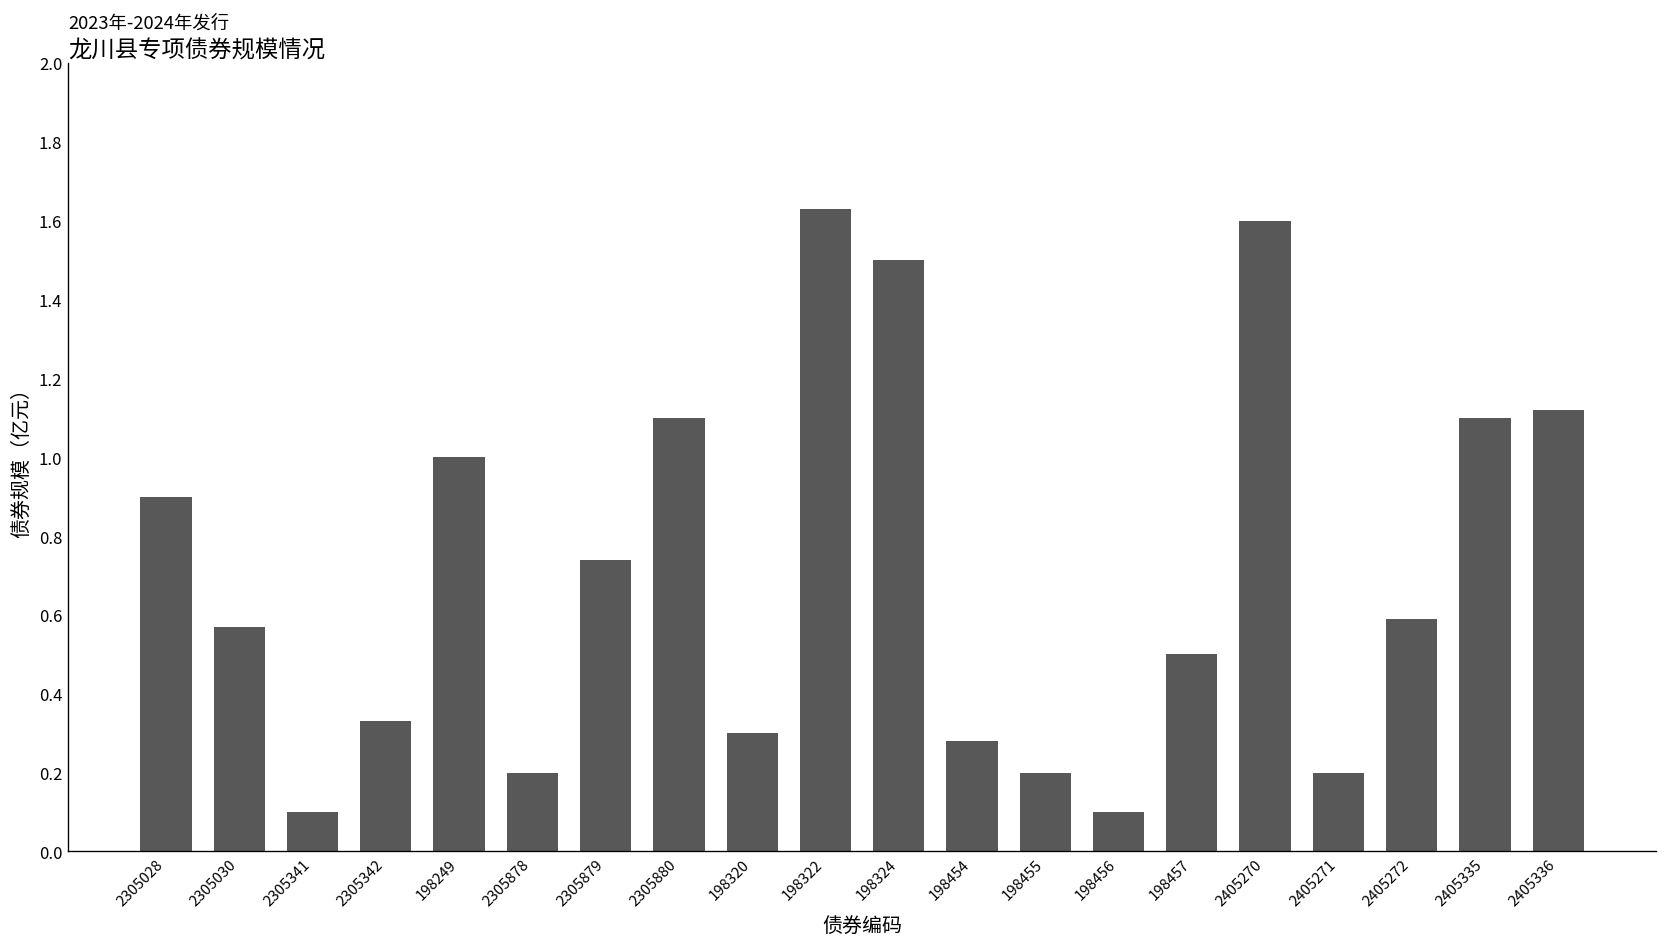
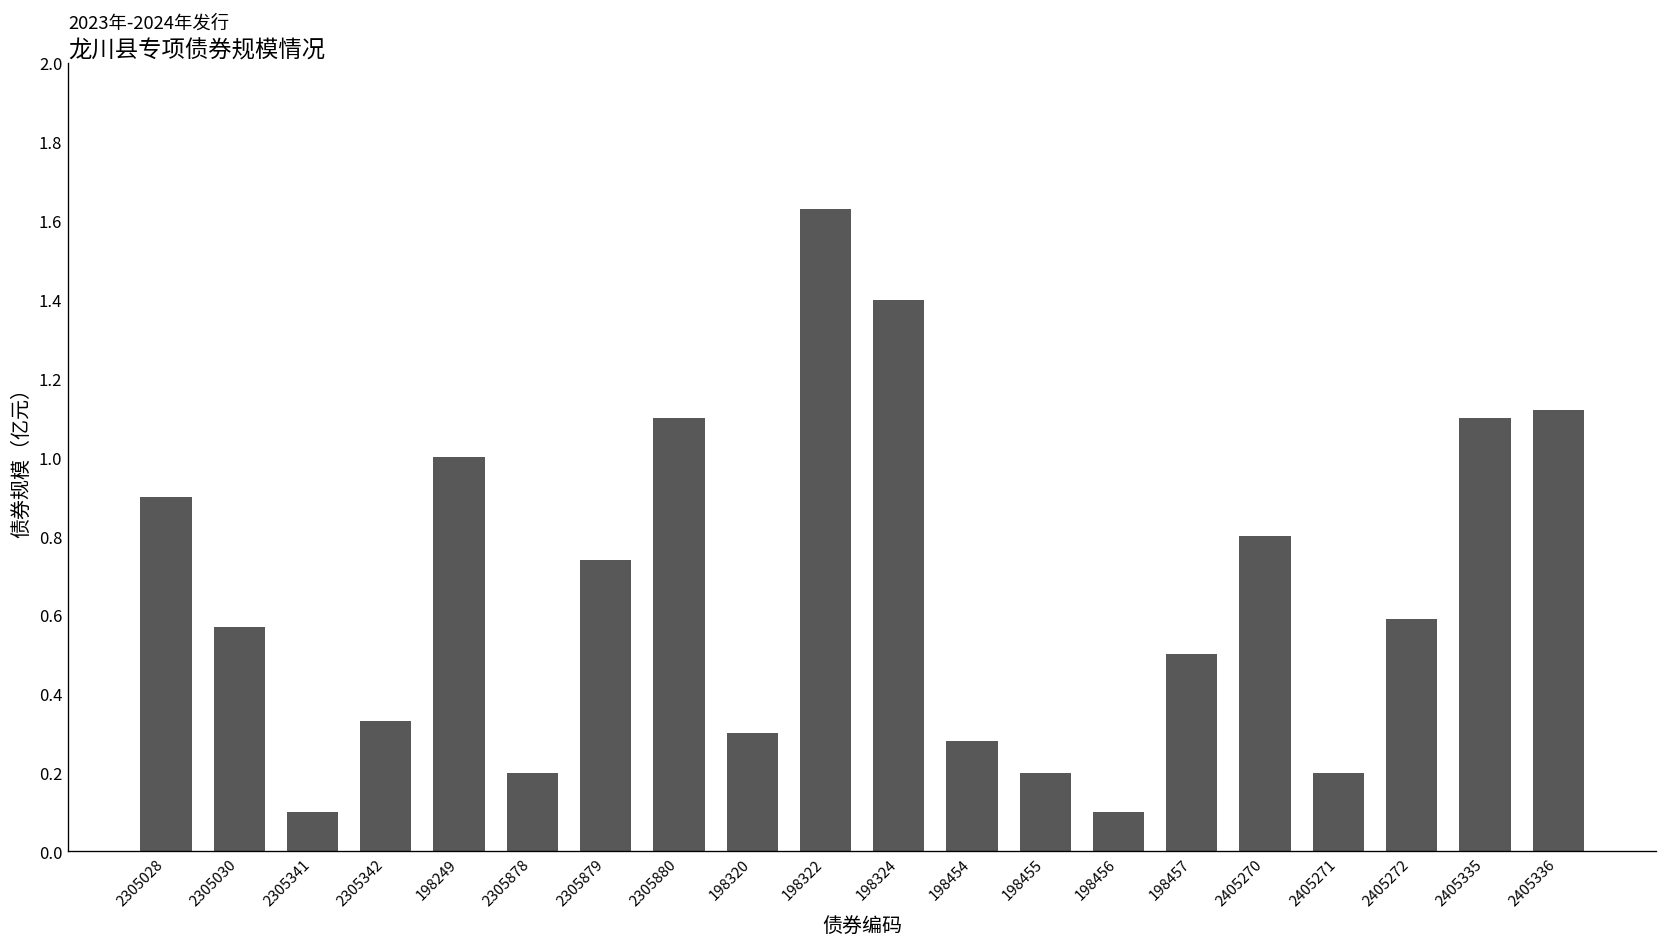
198324: 1.5 -> 1.4
2405270: 1.6 -> 0.8
